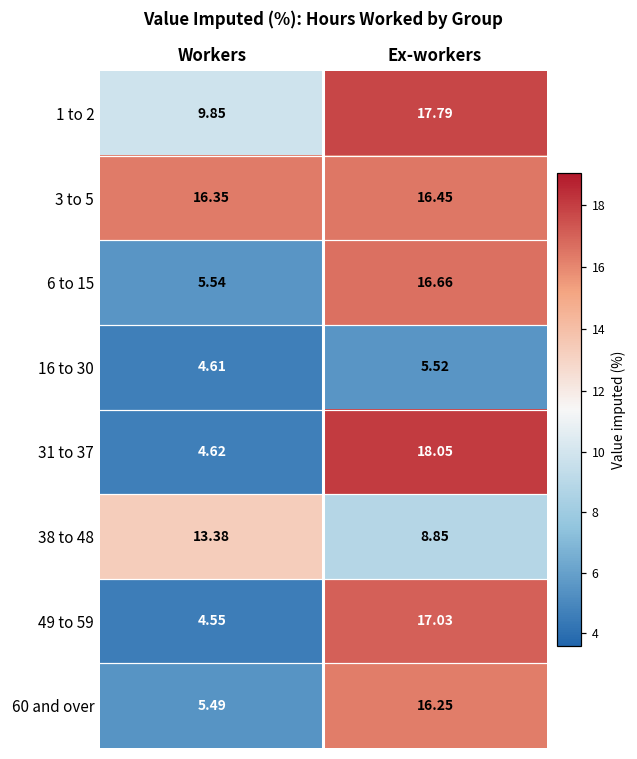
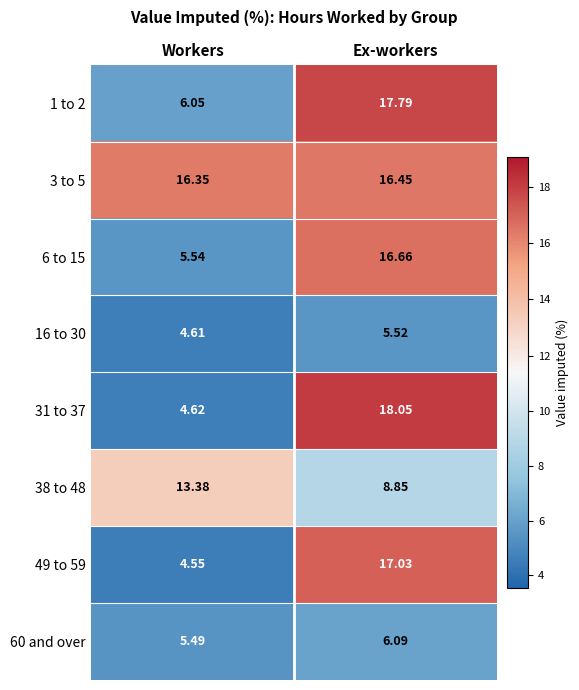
1 to 2, Workers: 9.85 -> 6.05
60 and over, Ex-workers: 16.25 -> 6.09
